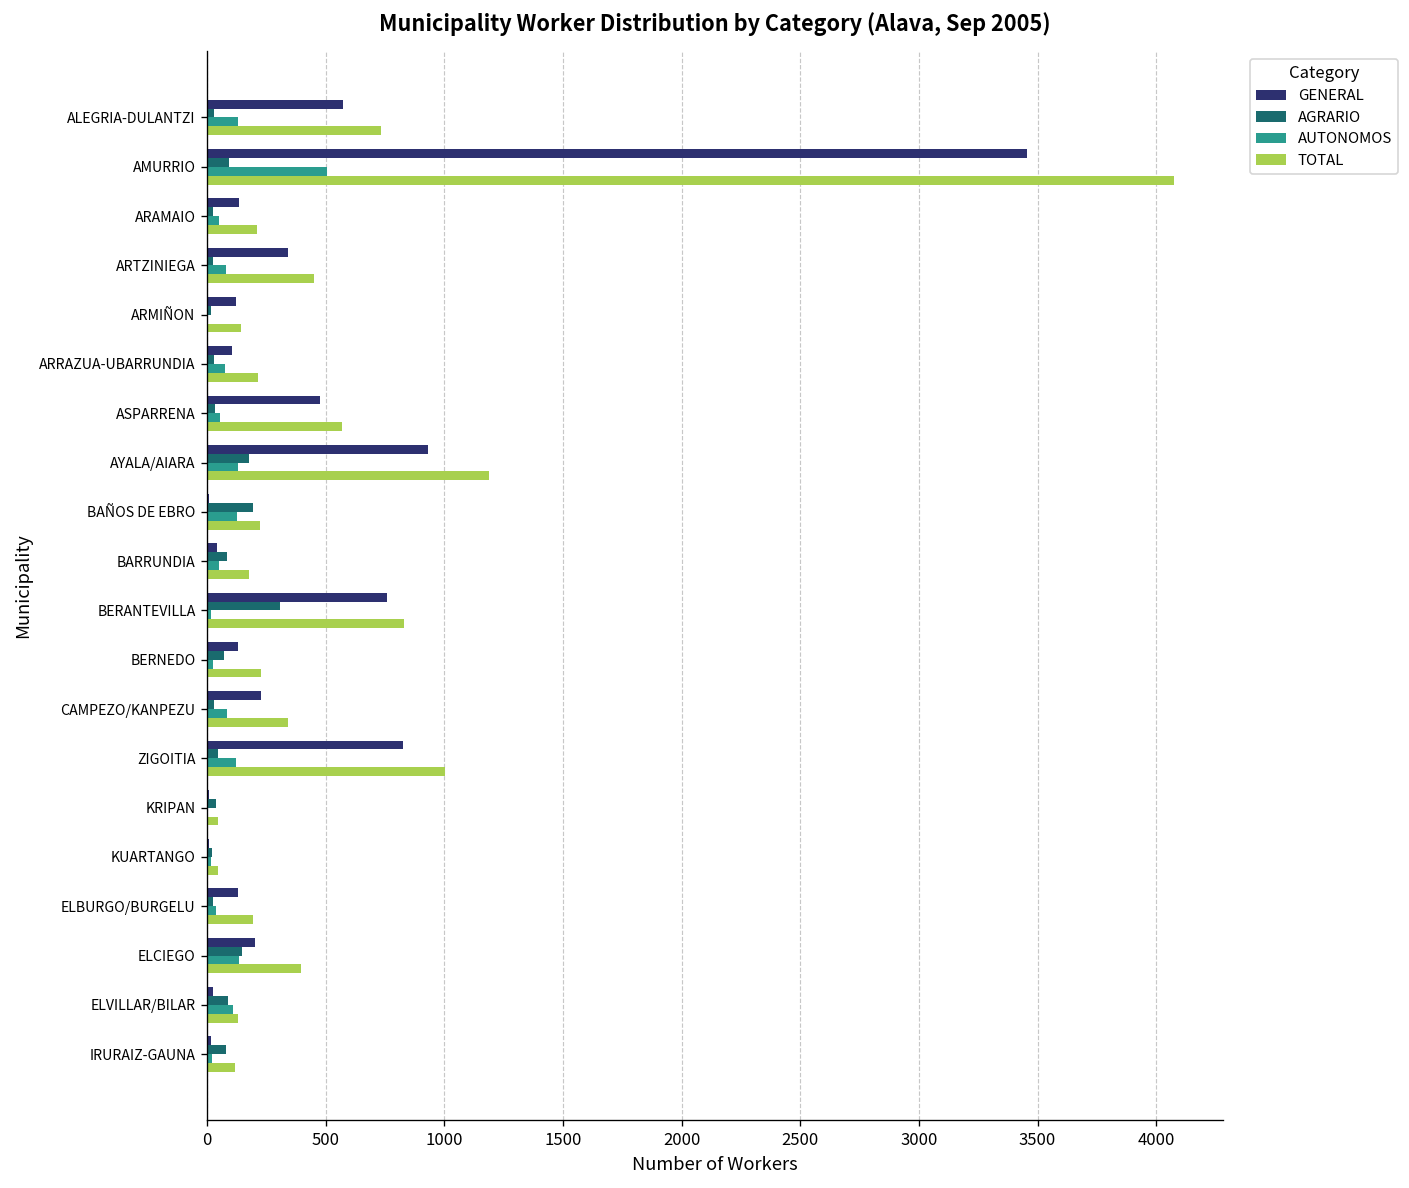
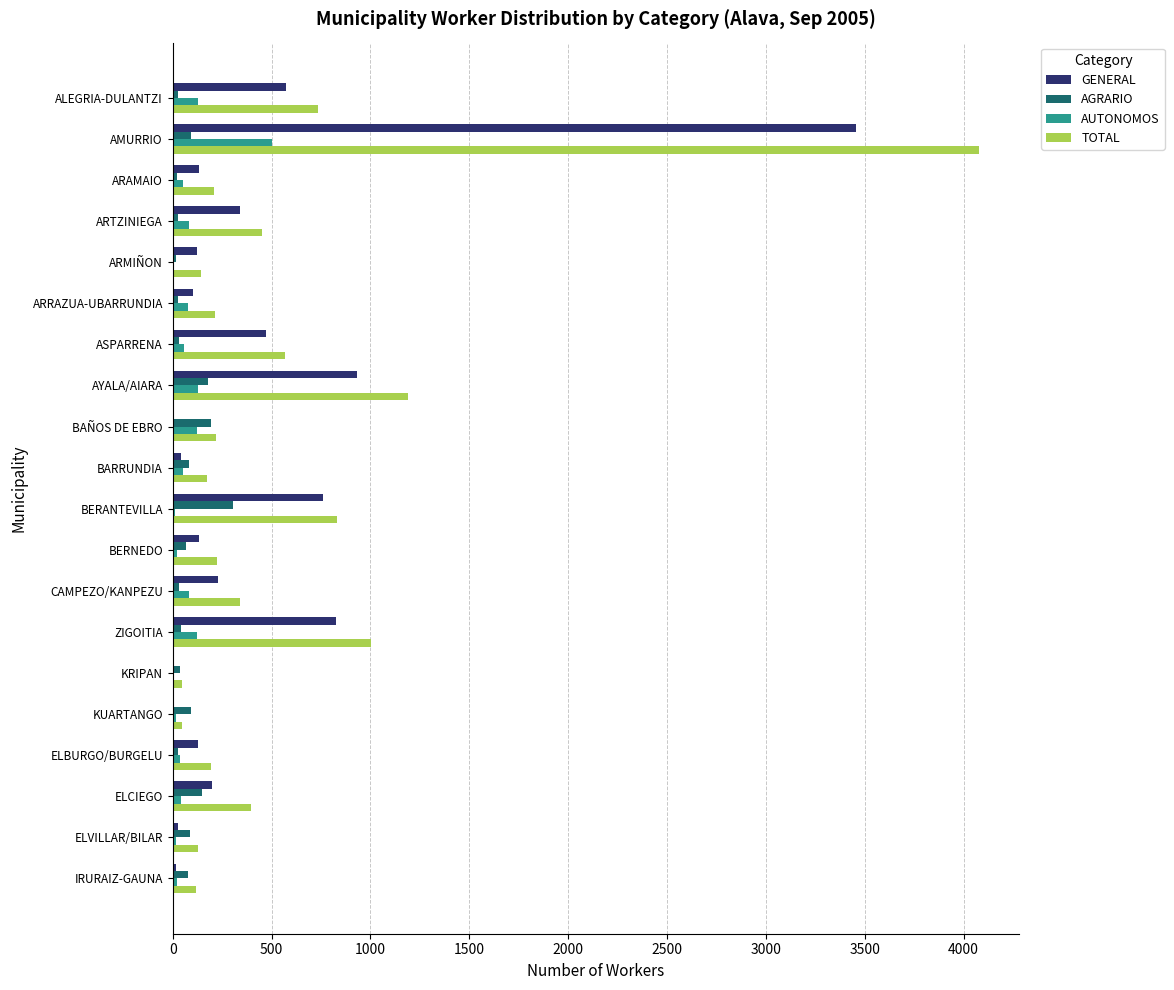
AGRARIO, KUARTANGO: 20 -> 90
AUTONOMOS, ELCIEGO: 140 -> 40
AUTONOMOS, ELVILLAR/BILAR: 110 -> 20
